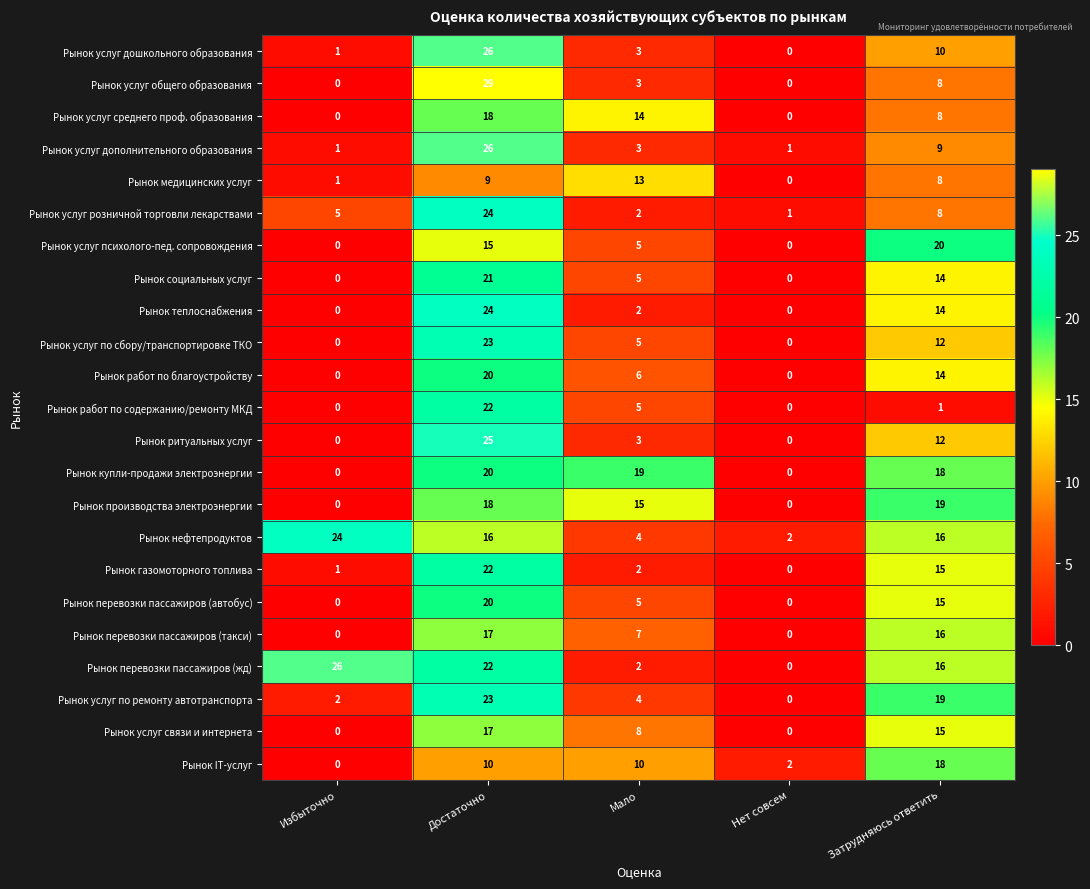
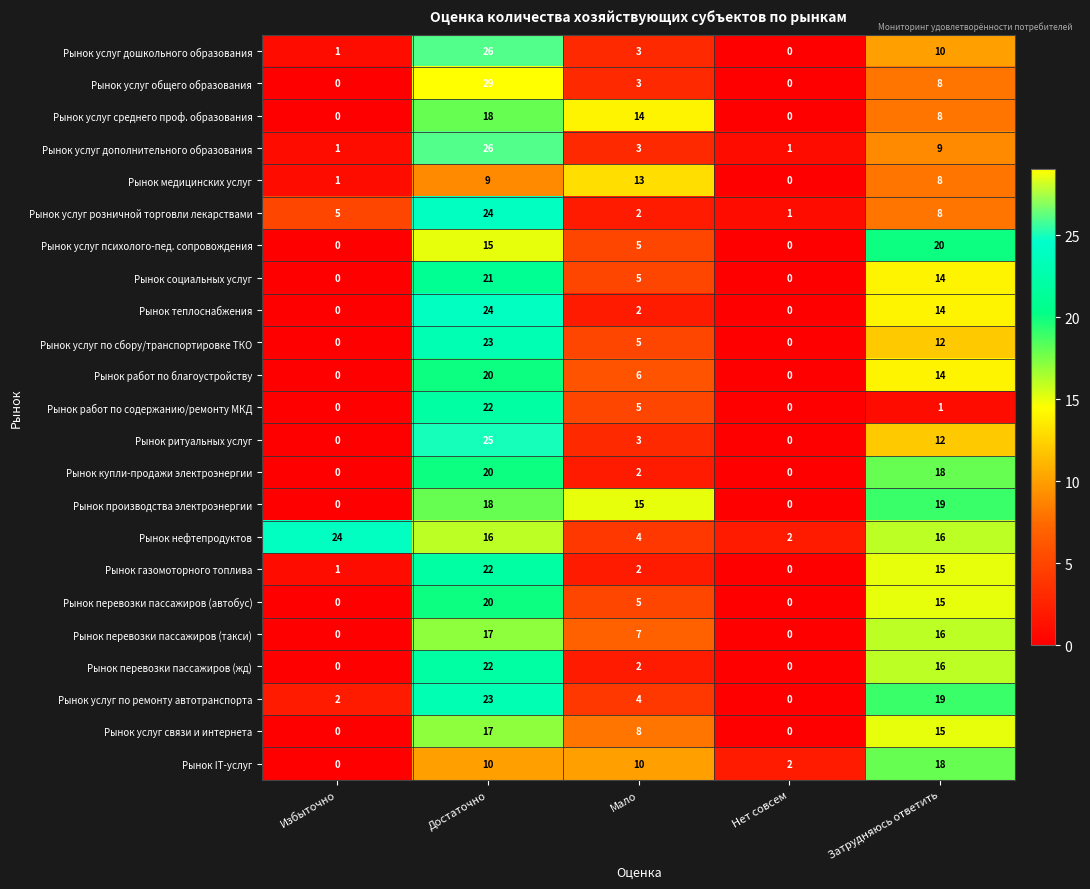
Рынок купли-продажи электроэнергии, Мало: 19 -> 2
Рынок перевозки пассажиров (жд), Избыточно: 26 -> 0
